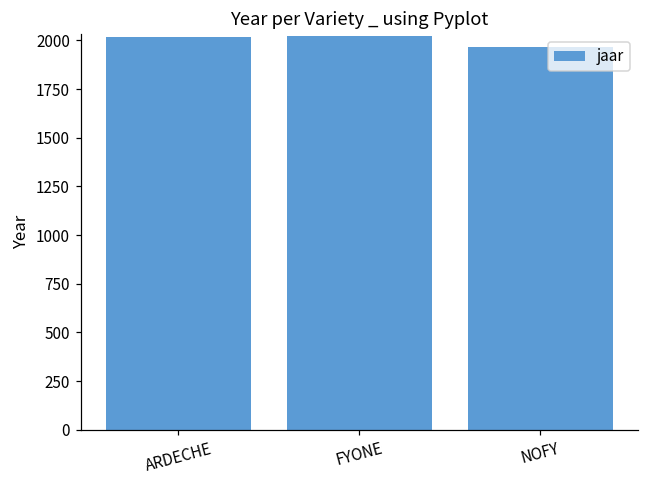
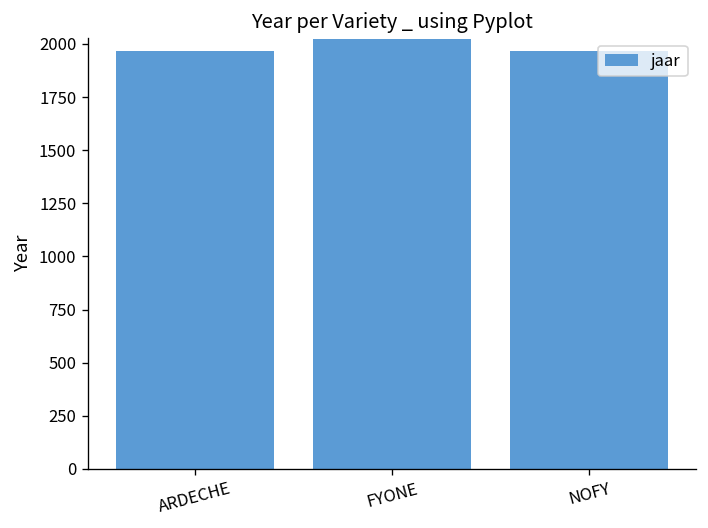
ARDECHE: 2020 -> 1970
